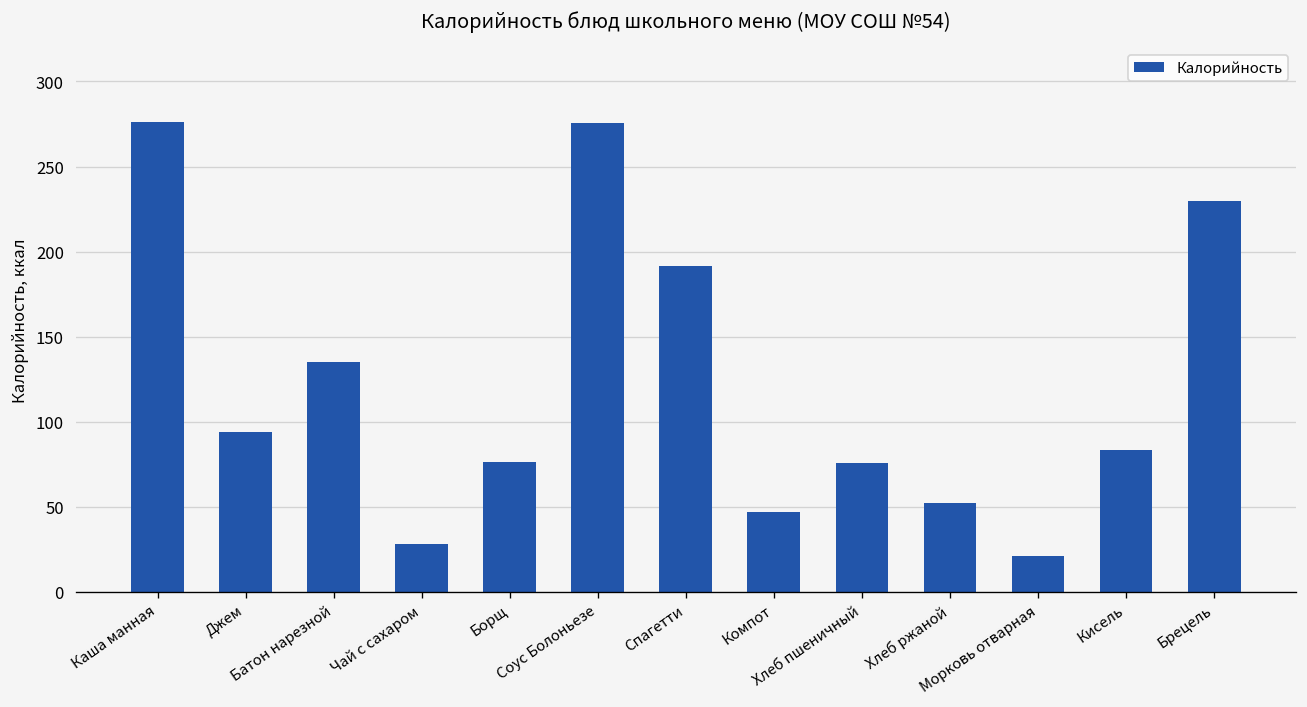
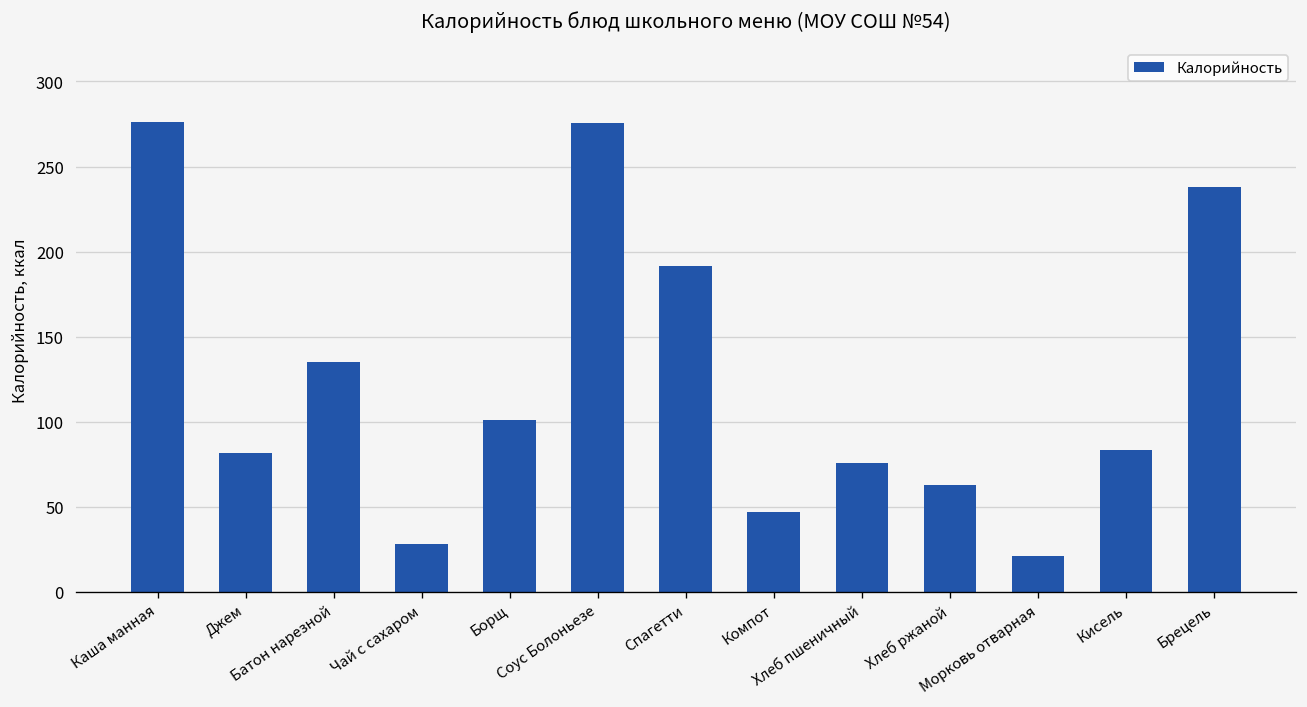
Джем: 94 -> 82
Борщ: 76 -> 101
Хлеб ржаной: 52 -> 63
Брецель: 230 -> 238
